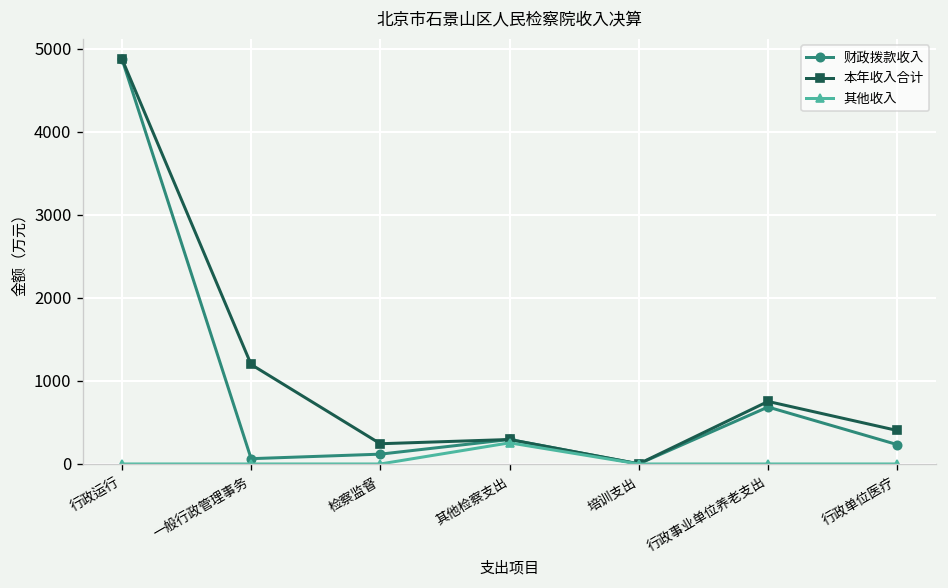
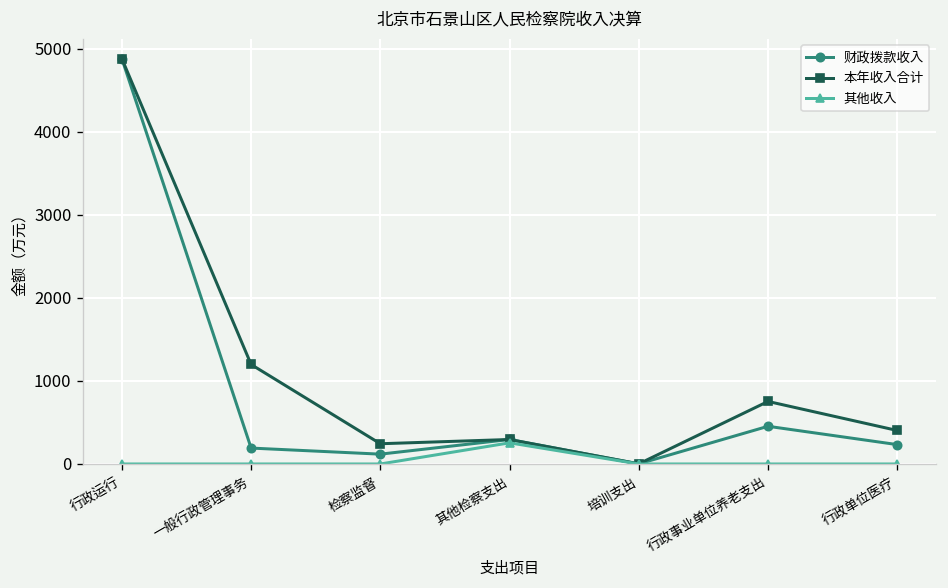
财政拨款收入, 一般行政管理事务: 100 -> 200
财政拨款收入, 行政事业单位养老支出: 700 -> 500
